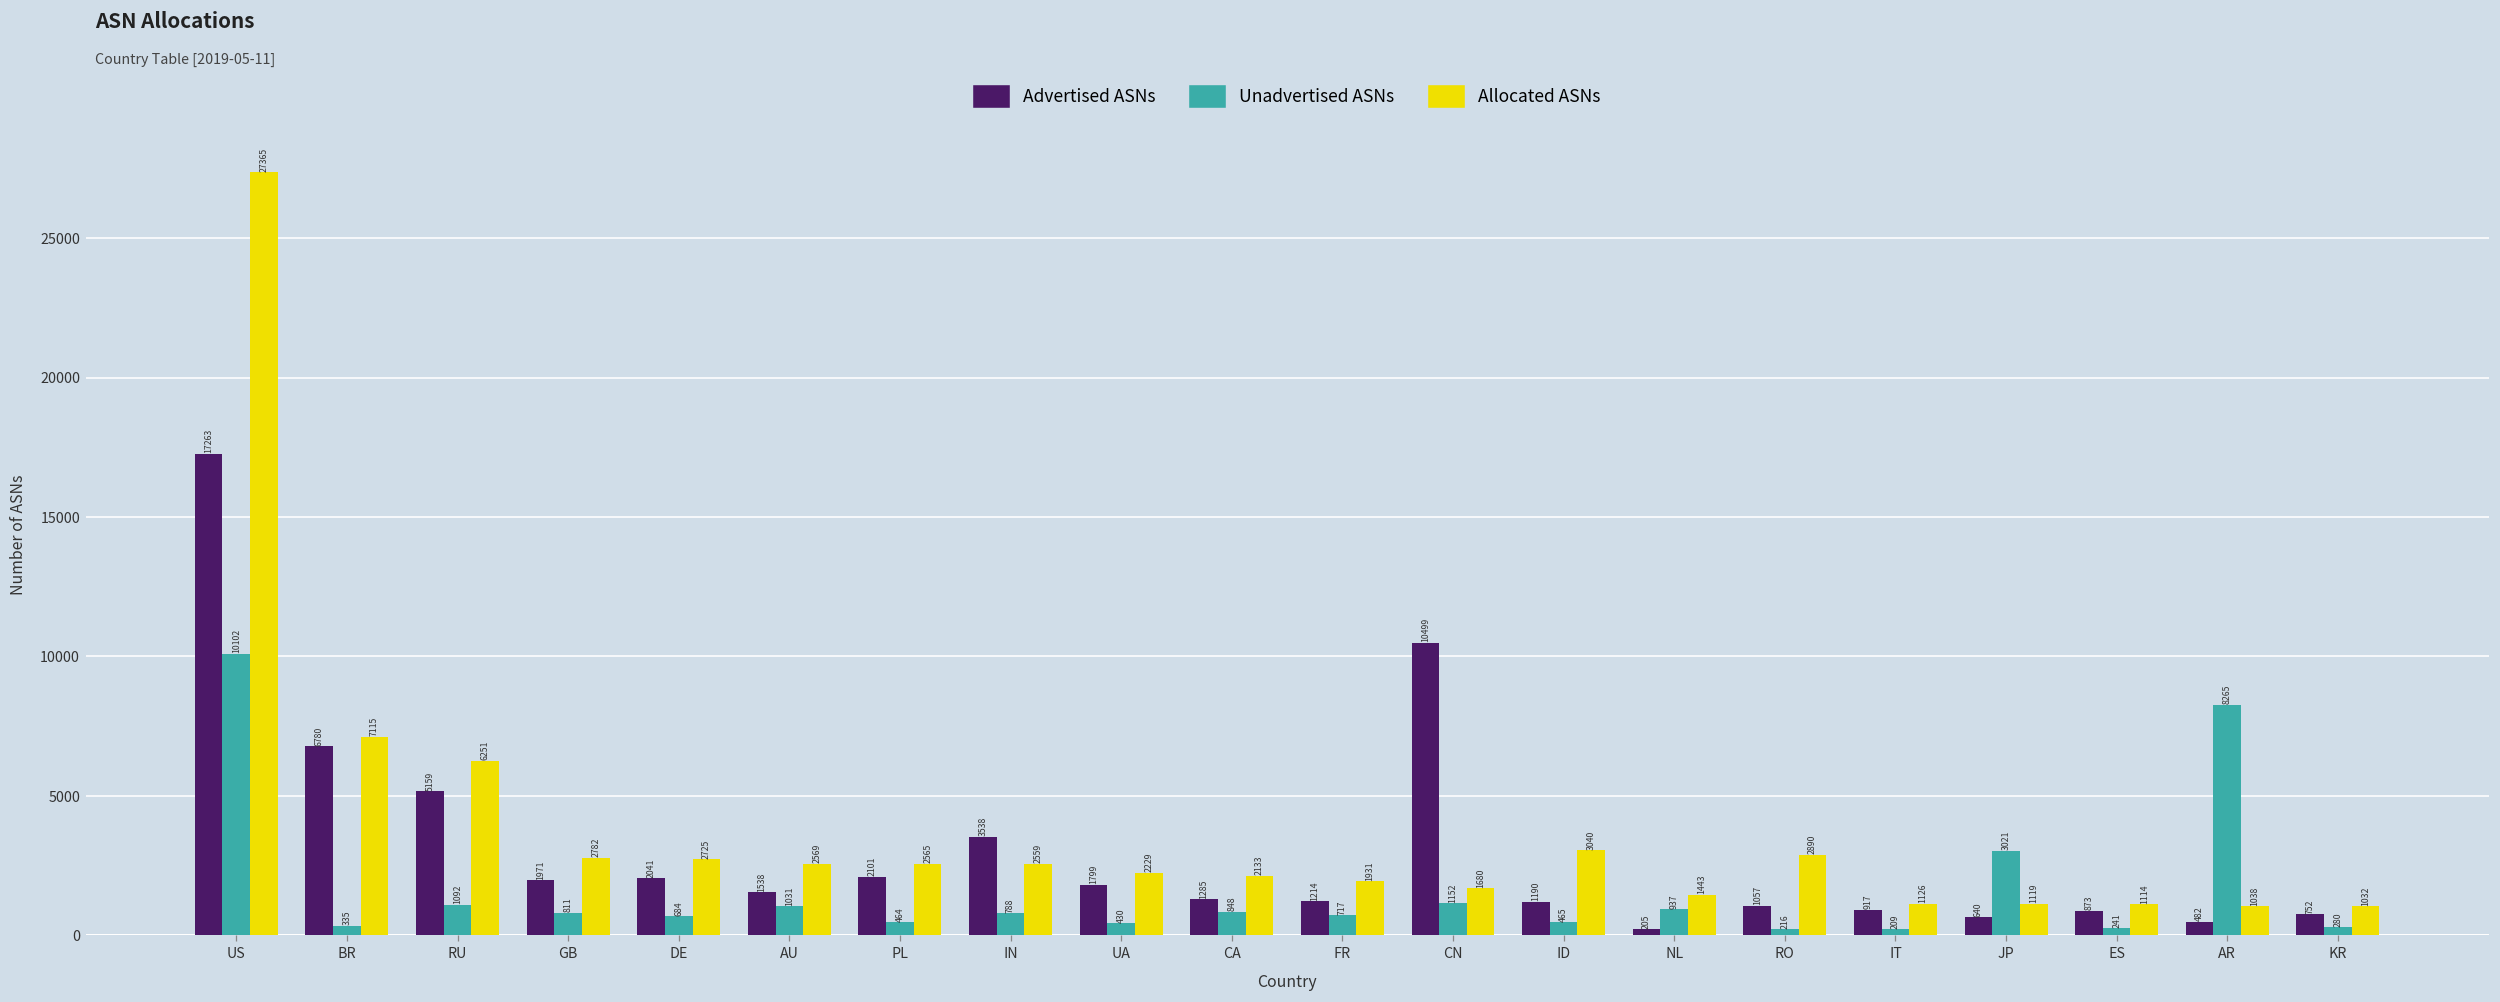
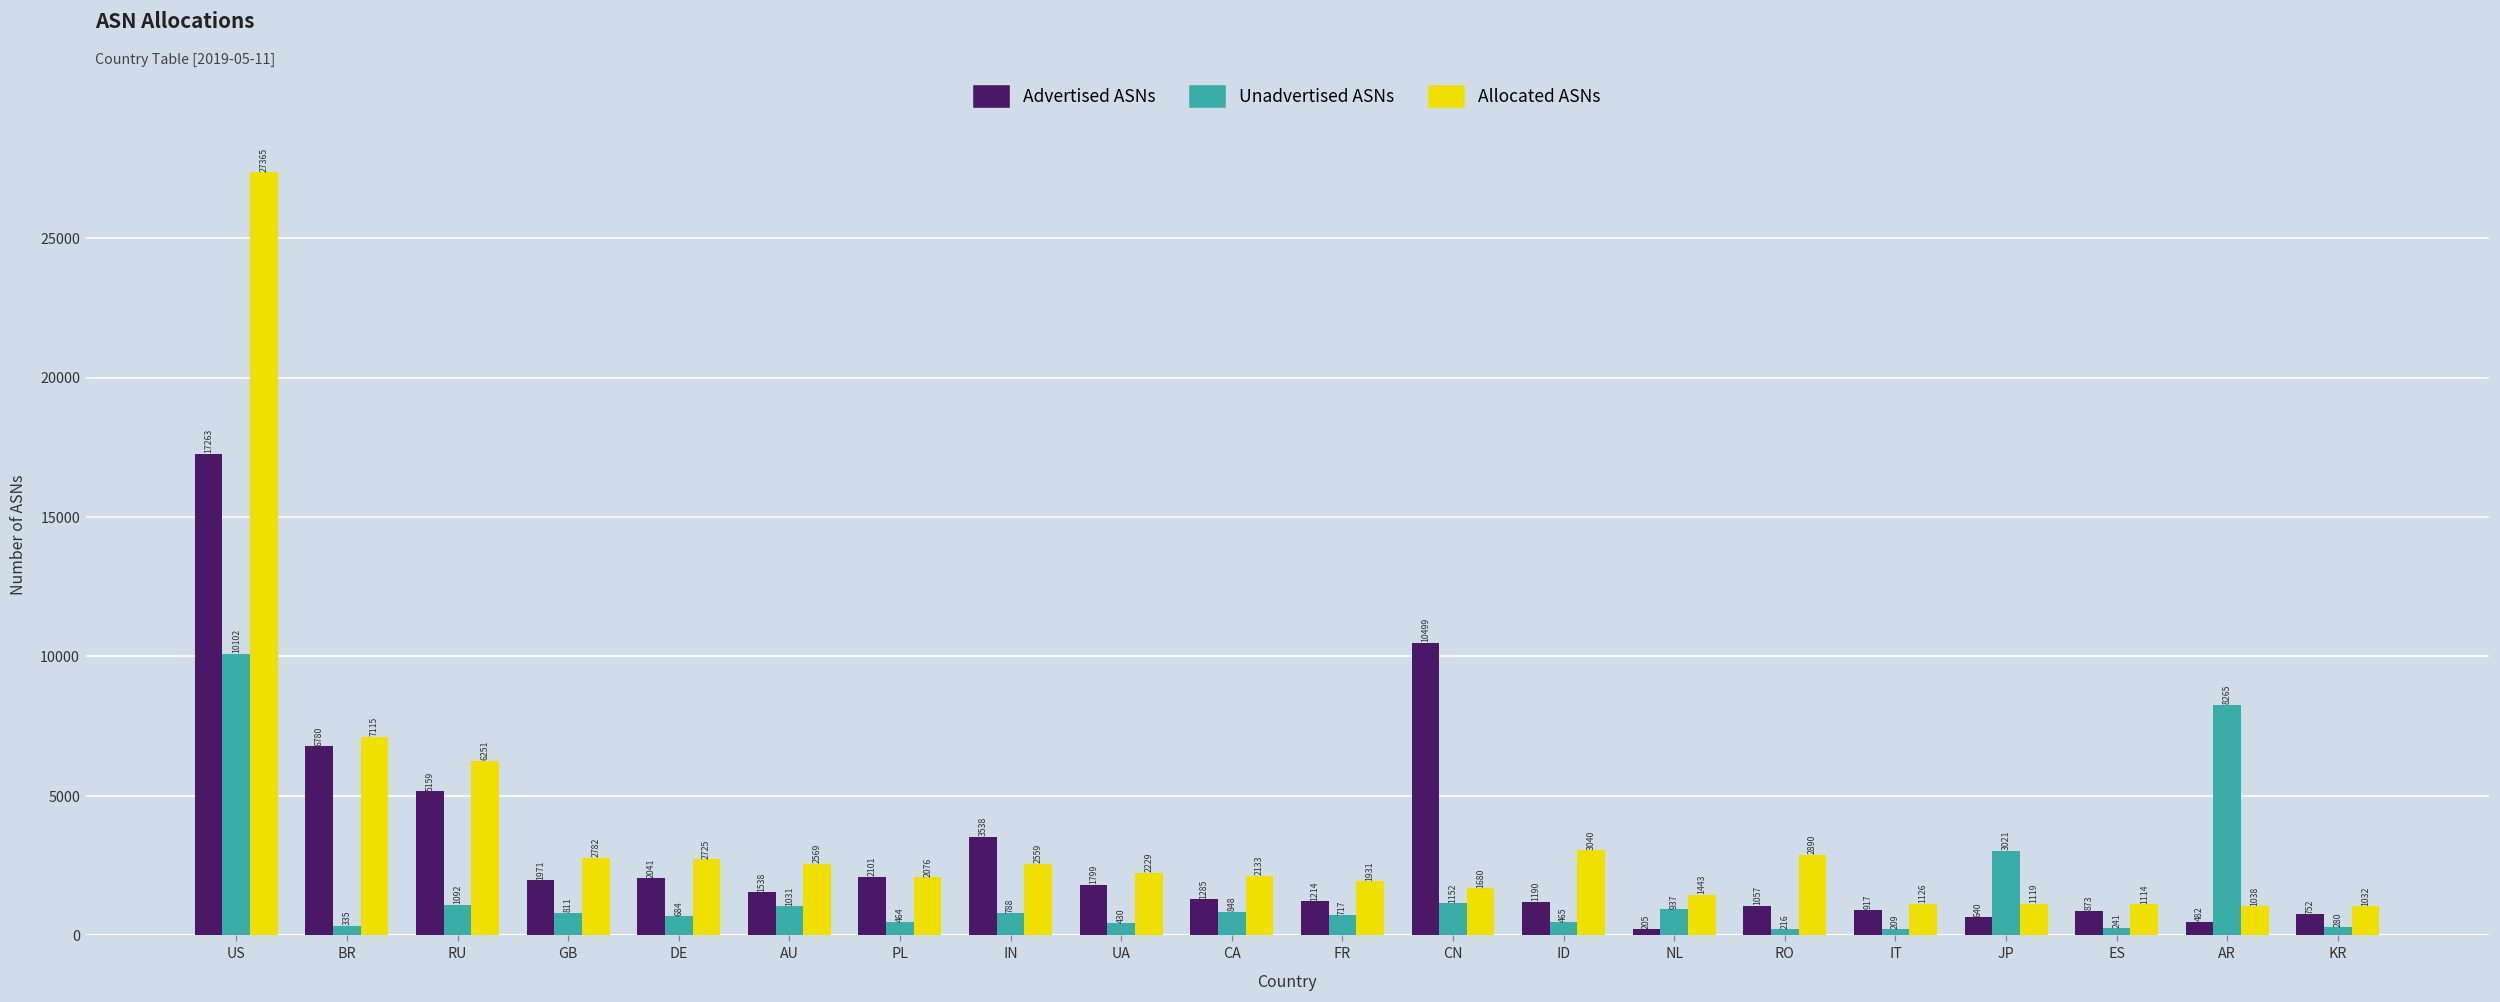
Allocated ASNs, PL: 2565 -> 2076
